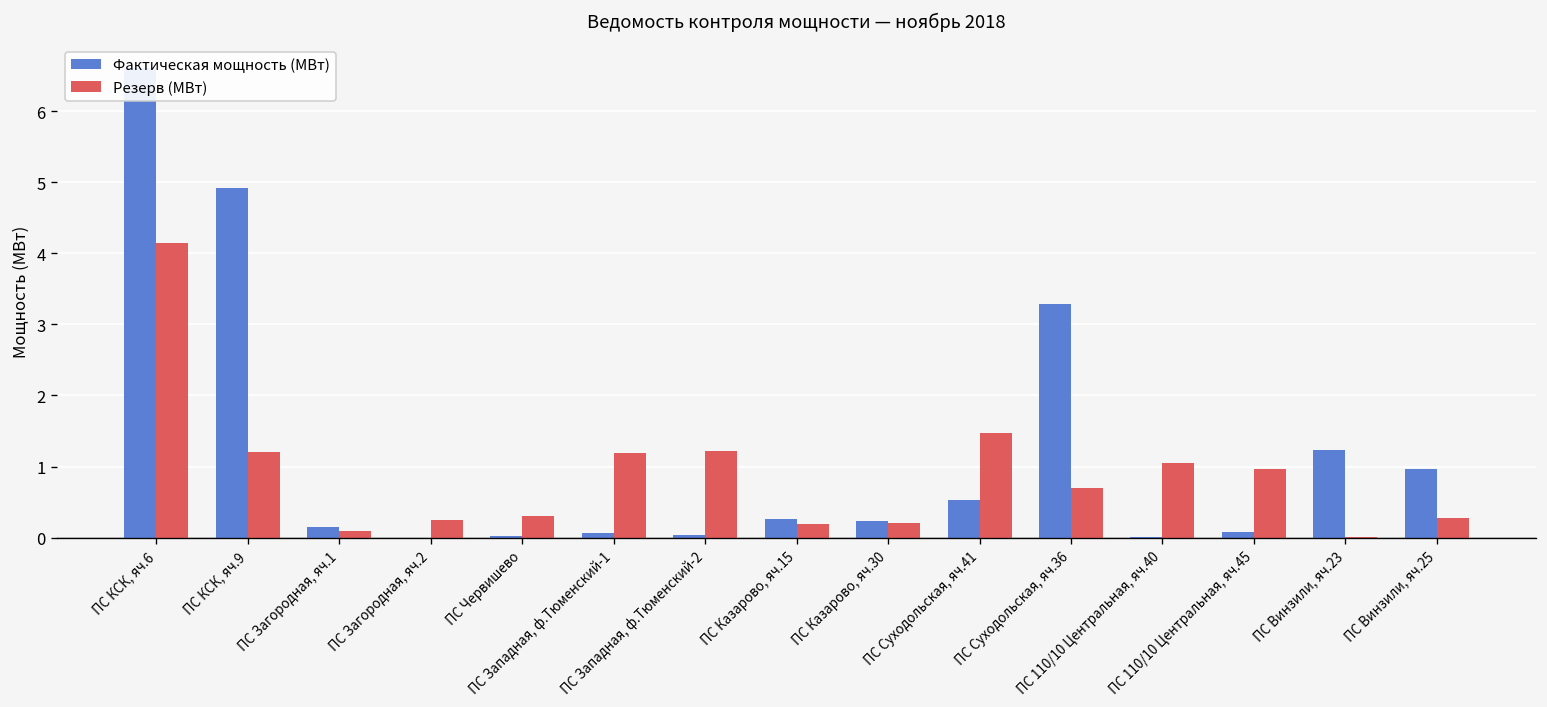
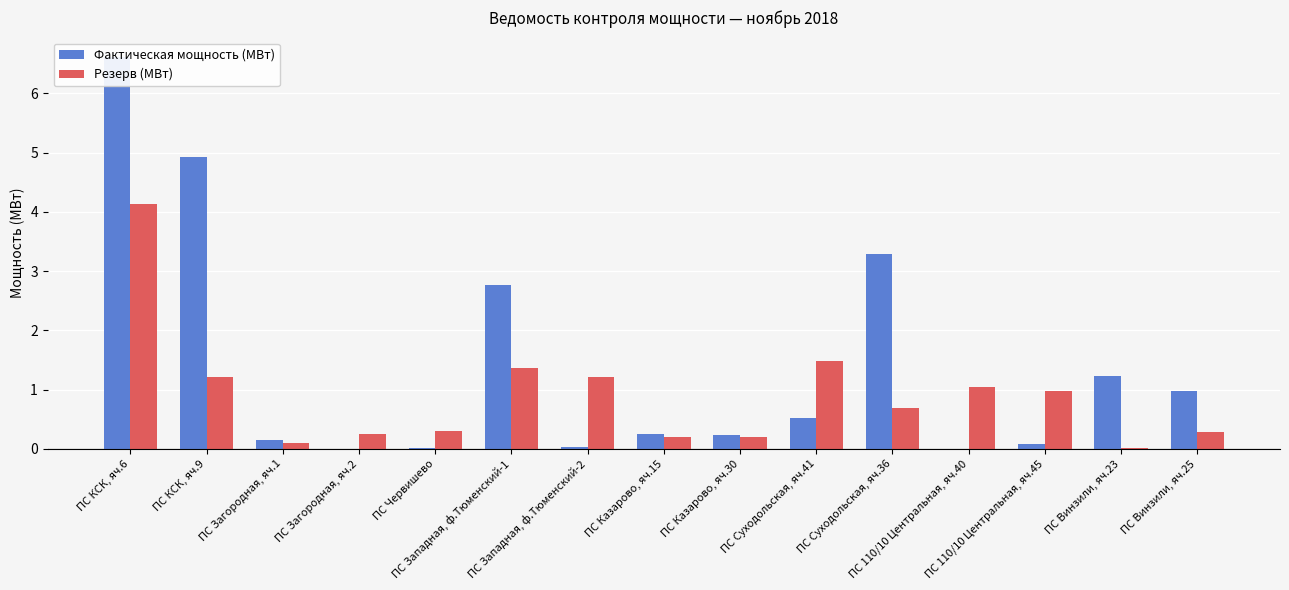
Фактическая мощность (МВт), ПС Западная, ф.Тюменский-1: 0.1 -> 2.8
Резерв (МВт), ПС Западная, ф.Тюменский-1: 1.2 -> 1.4
